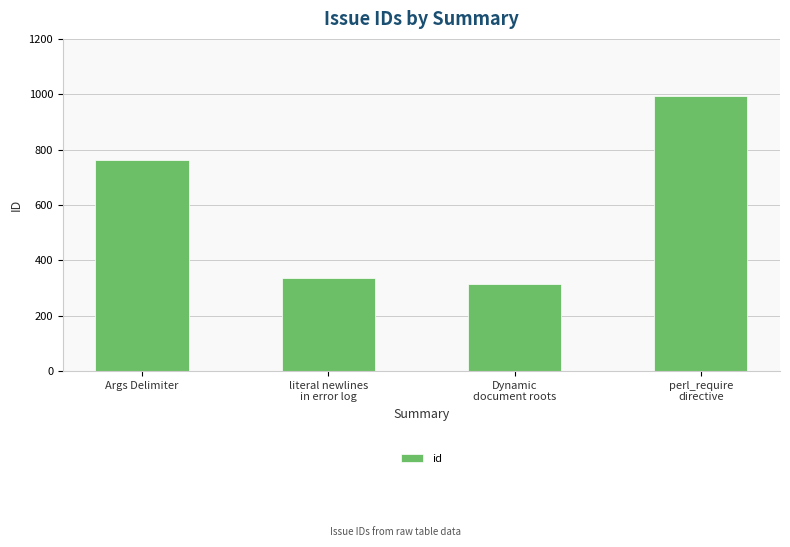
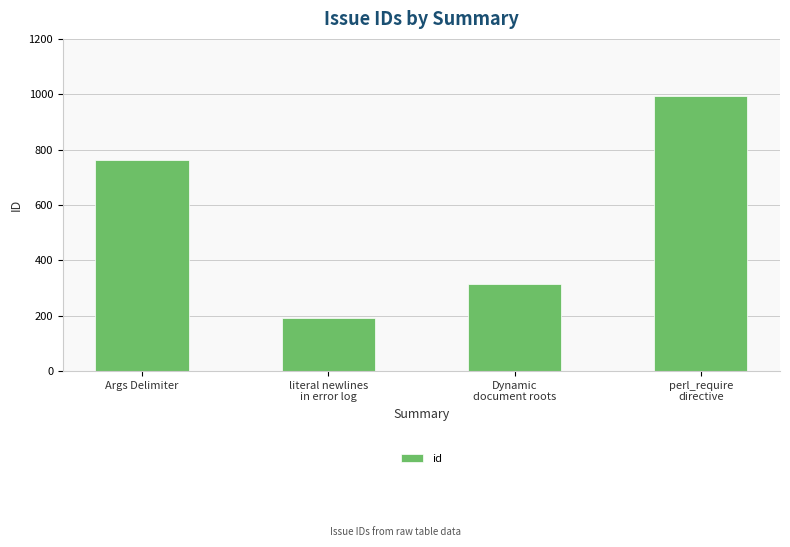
literal newlines in error log: 340 -> 190
